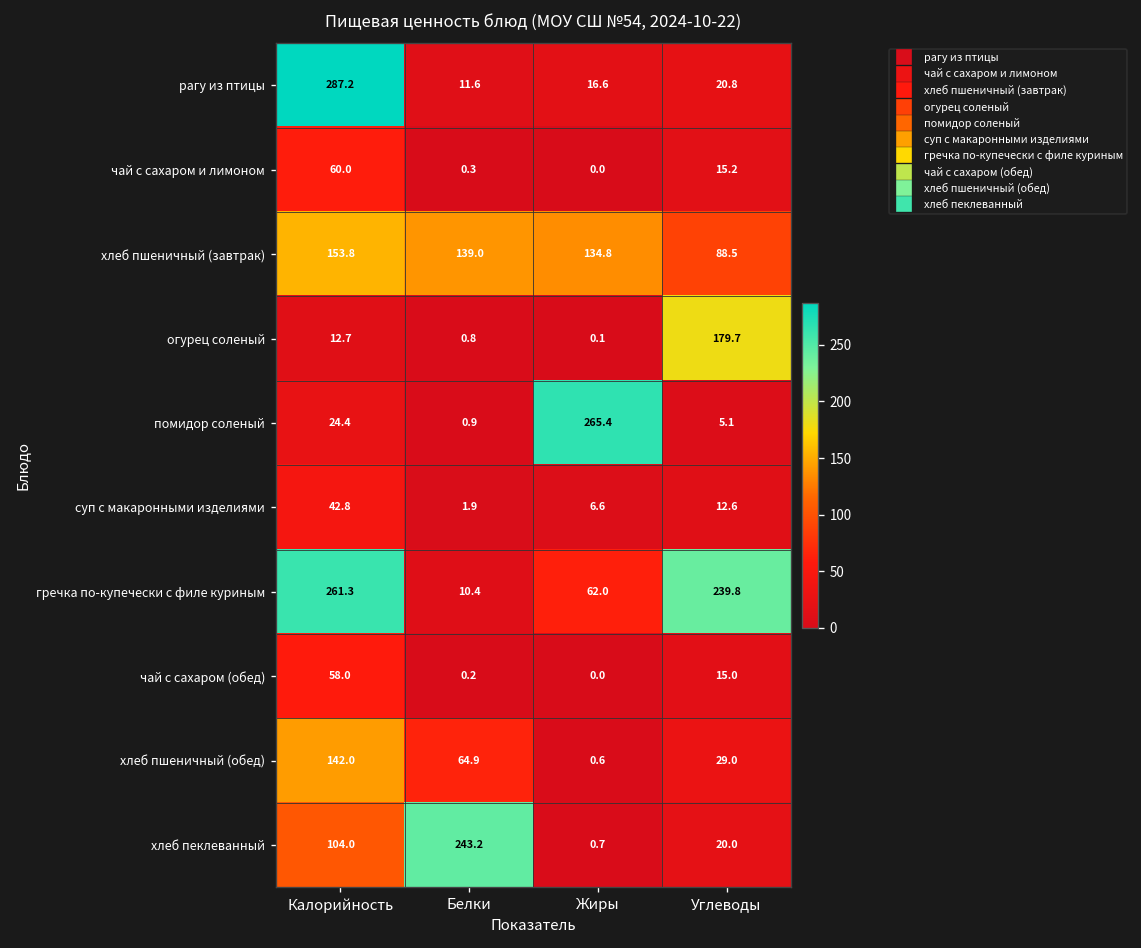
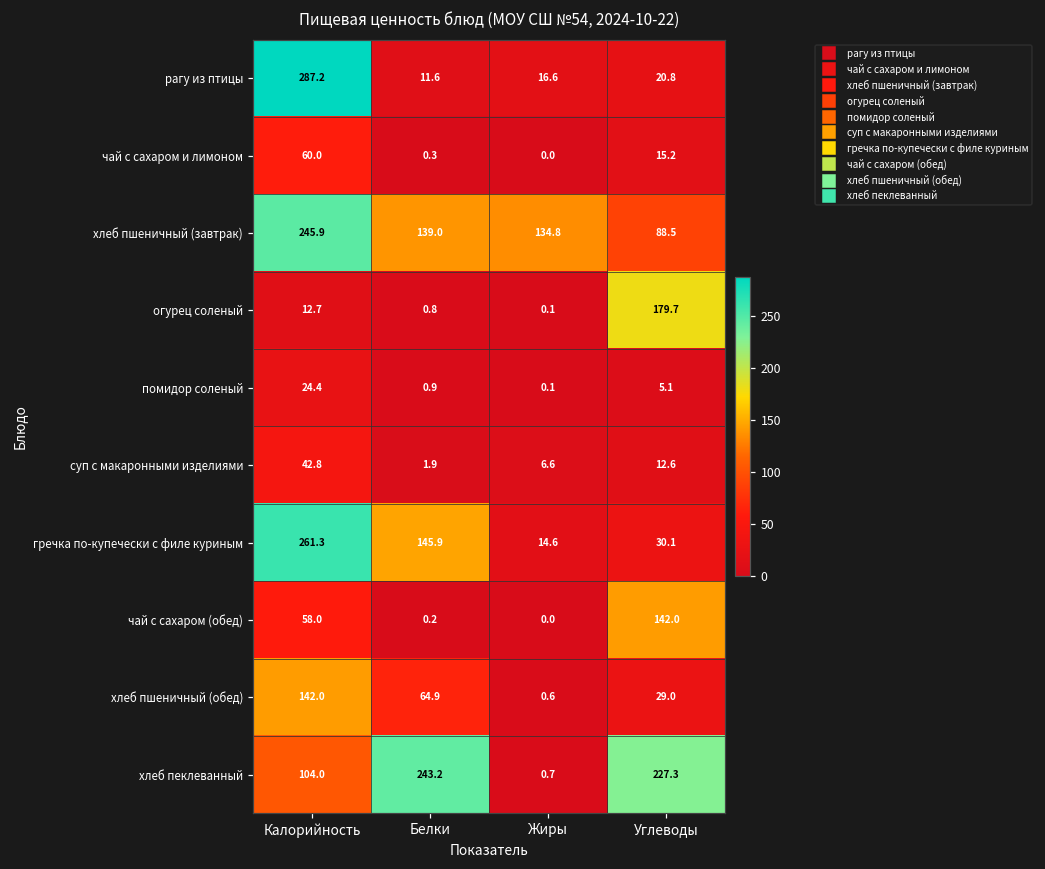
хлеб пшеничный (завтрак), Калорийность: 153.8 -> 245.9
помидор соленый, Жиры: 265.4 -> 0.1
гречка по-купечески с филе куриным, Белки: 10.4 -> 145.9
гречка по-купечески с филе куриным, Жиры: 62.0 -> 14.6
гречка по-купечески с филе куриным, Углеводы: 239.8 -> 30.1
чай с сахаром (обед), Углеводы: 15.0 -> 142.0
хлеб пеклеванный, Углеводы: 20.0 -> 227.3
